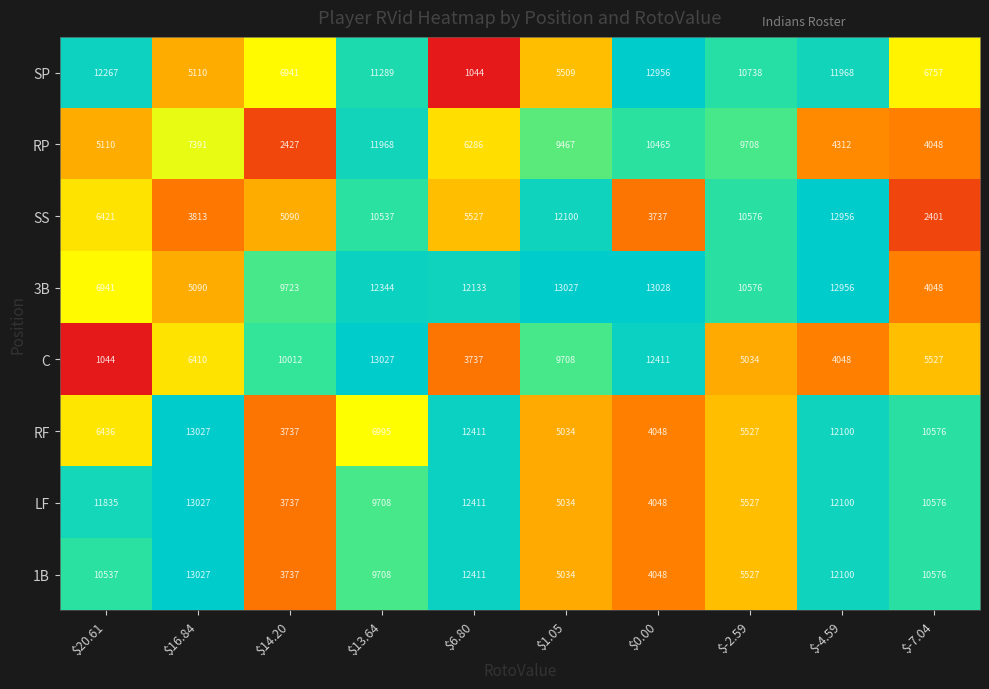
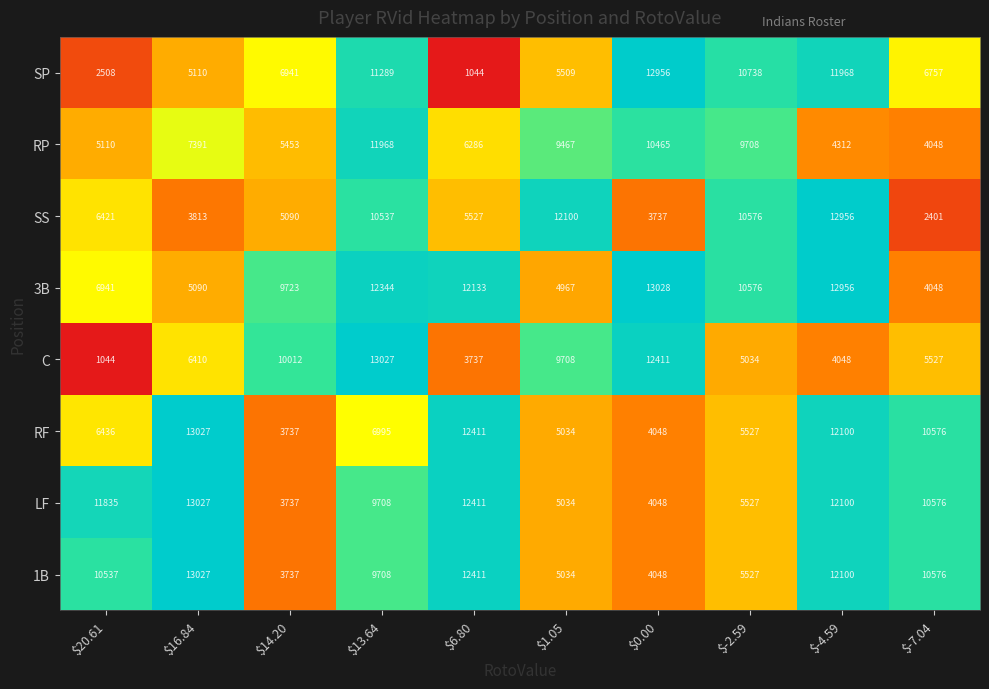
SP, $20.61: 12267 -> 2508
RP, $14.20: 2427 -> 5453
3B, $1.05: 13027 -> 4967
